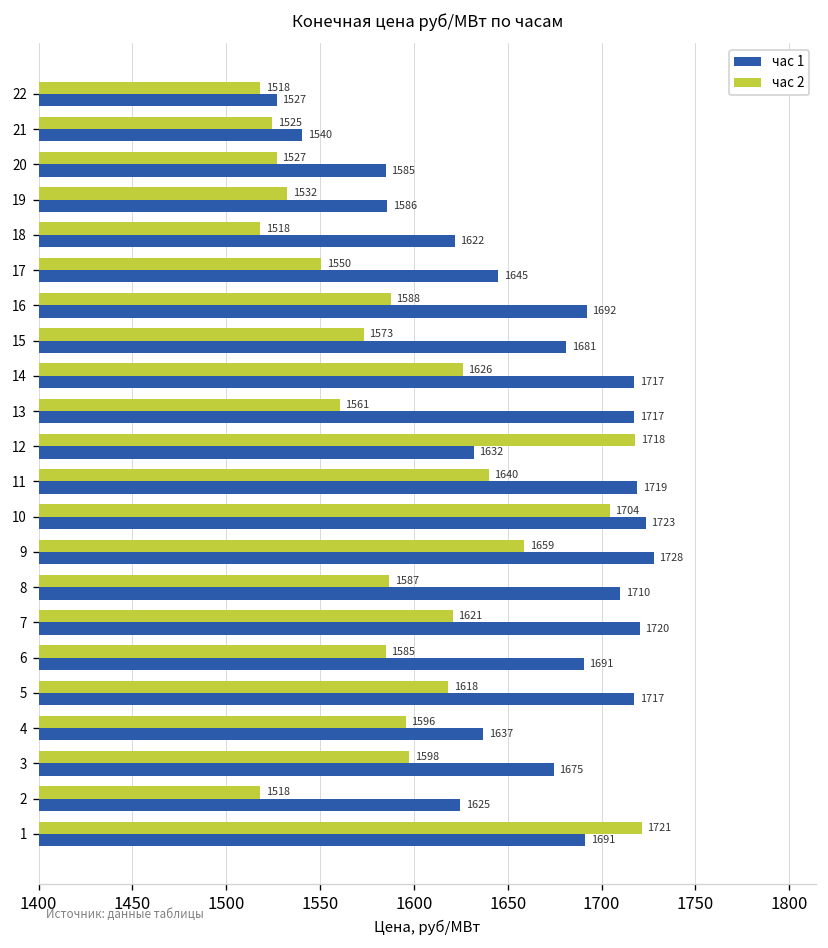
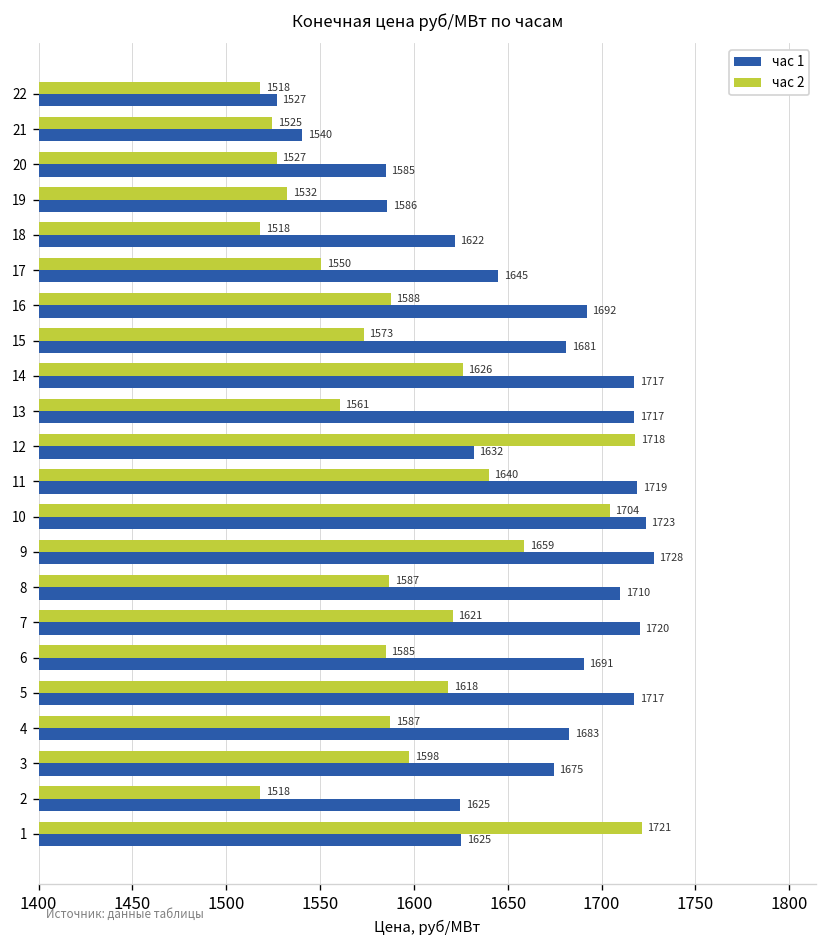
час 2, 4: 1596 -> 1587
час 1, 4: 1637 -> 1683
час 1, 1: 1691 -> 1625
